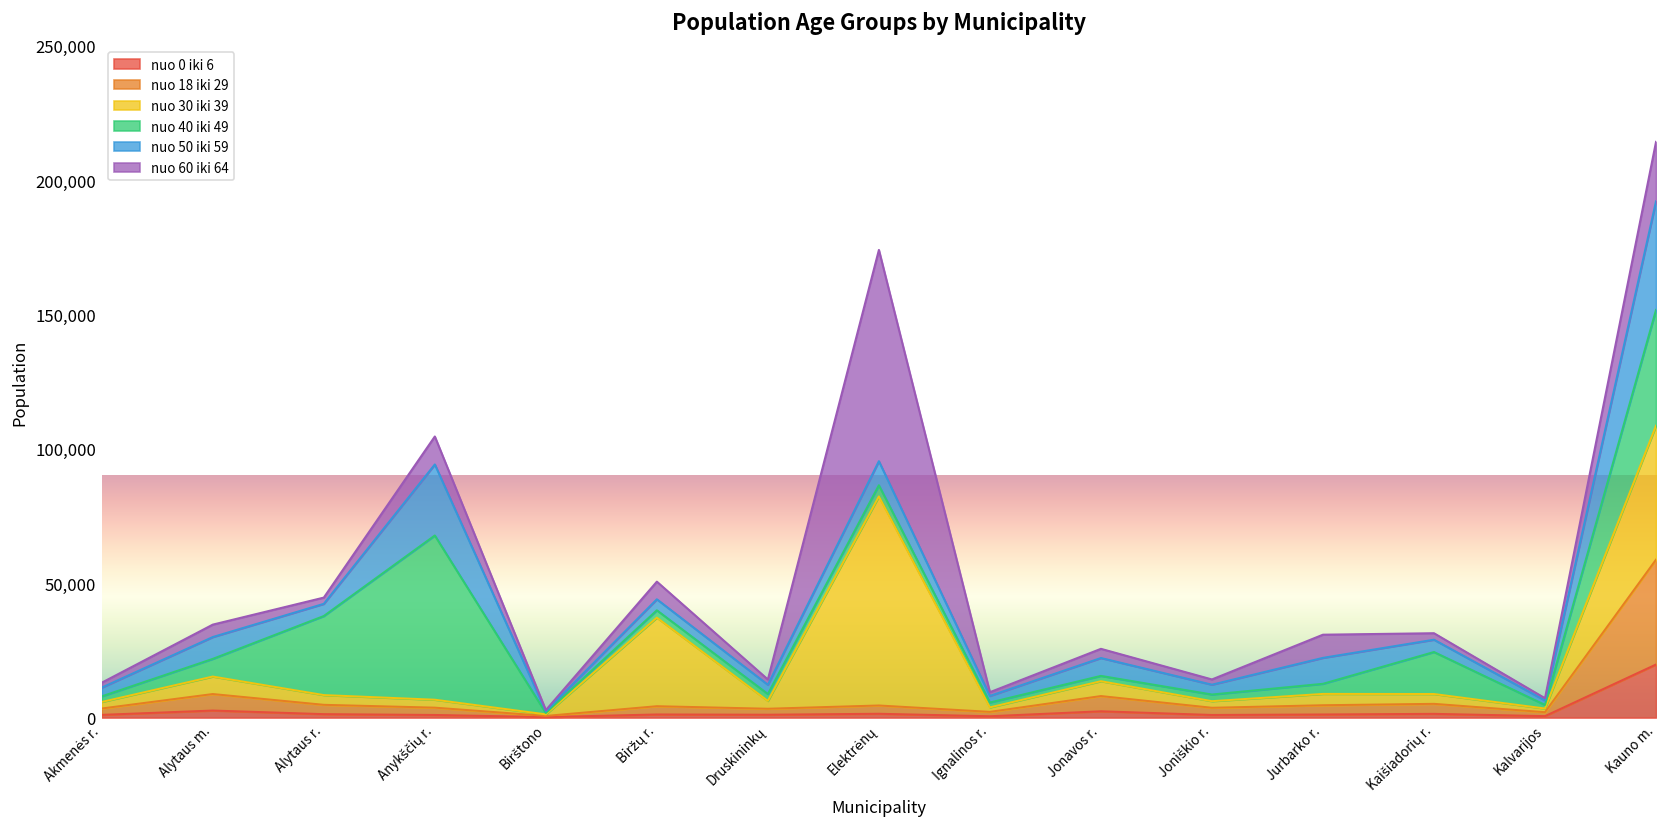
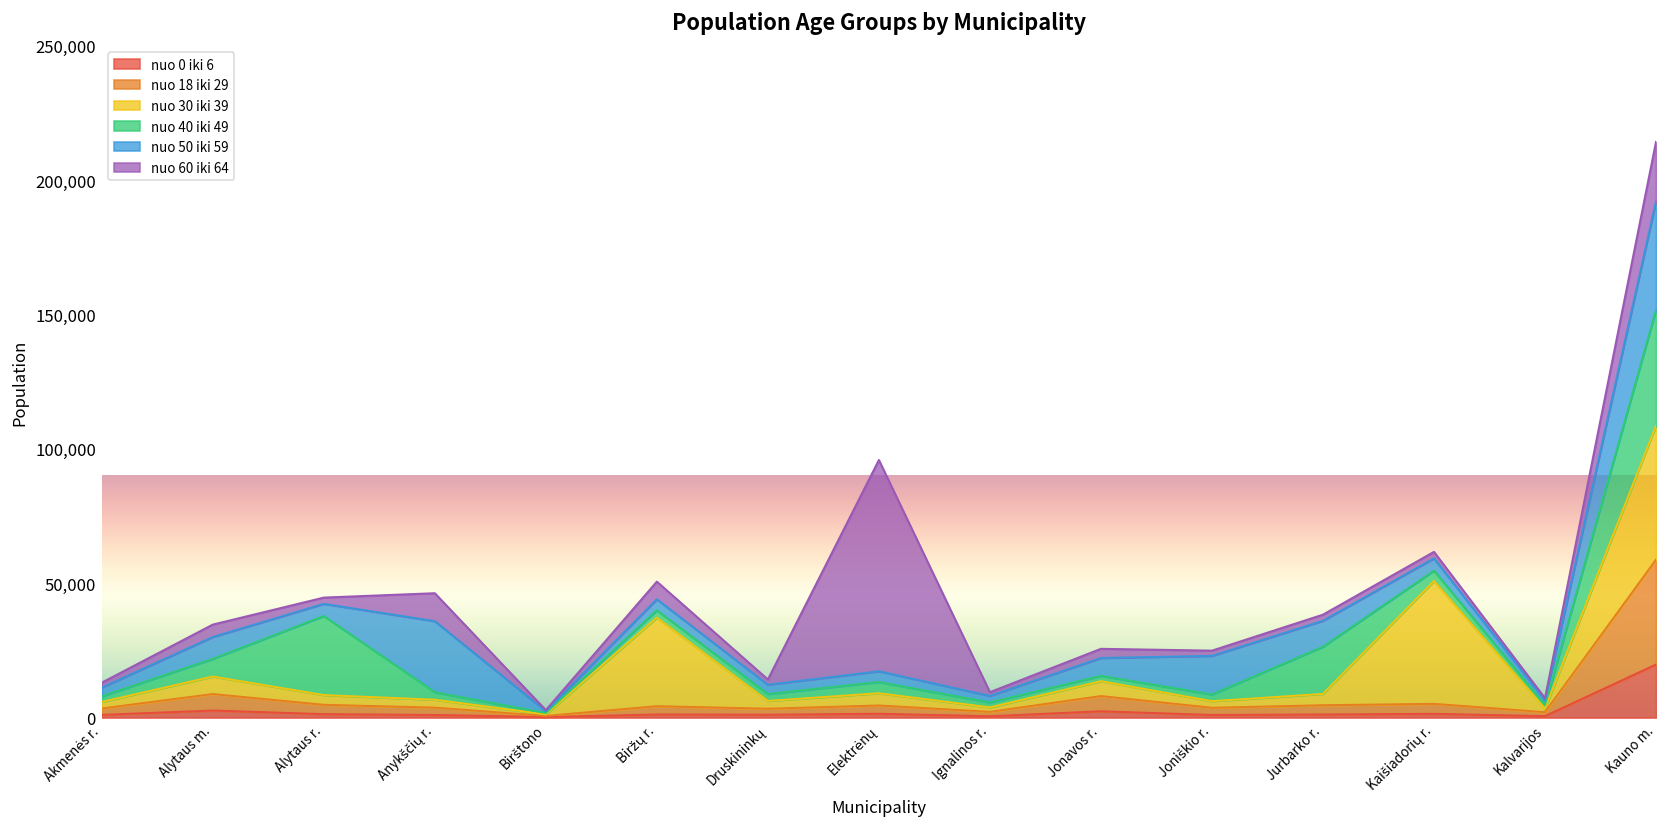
nuo 40 iki 49, Anykščių r.: 61,000 -> 3,000
nuo 30 iki 39, Elektrėnų: 78,000 -> 5,000
nuo 50 iki 59, Elektrėnų: 9,000 -> 4,000
nuo 50 iki 59, Joniškio r.: 4,000 -> 14,000
nuo 40 iki 49, Jurbarko r.: 4,000 -> 18,000
nuo 60 iki 64, Jurbarko r.: 9,000 -> 2,000
nuo 30 iki 39, Kaišiadorių r.: 4,000 -> 46,000
nuo 40 iki 49, Kaišiadorių r.: 16,000 -> 4,000
